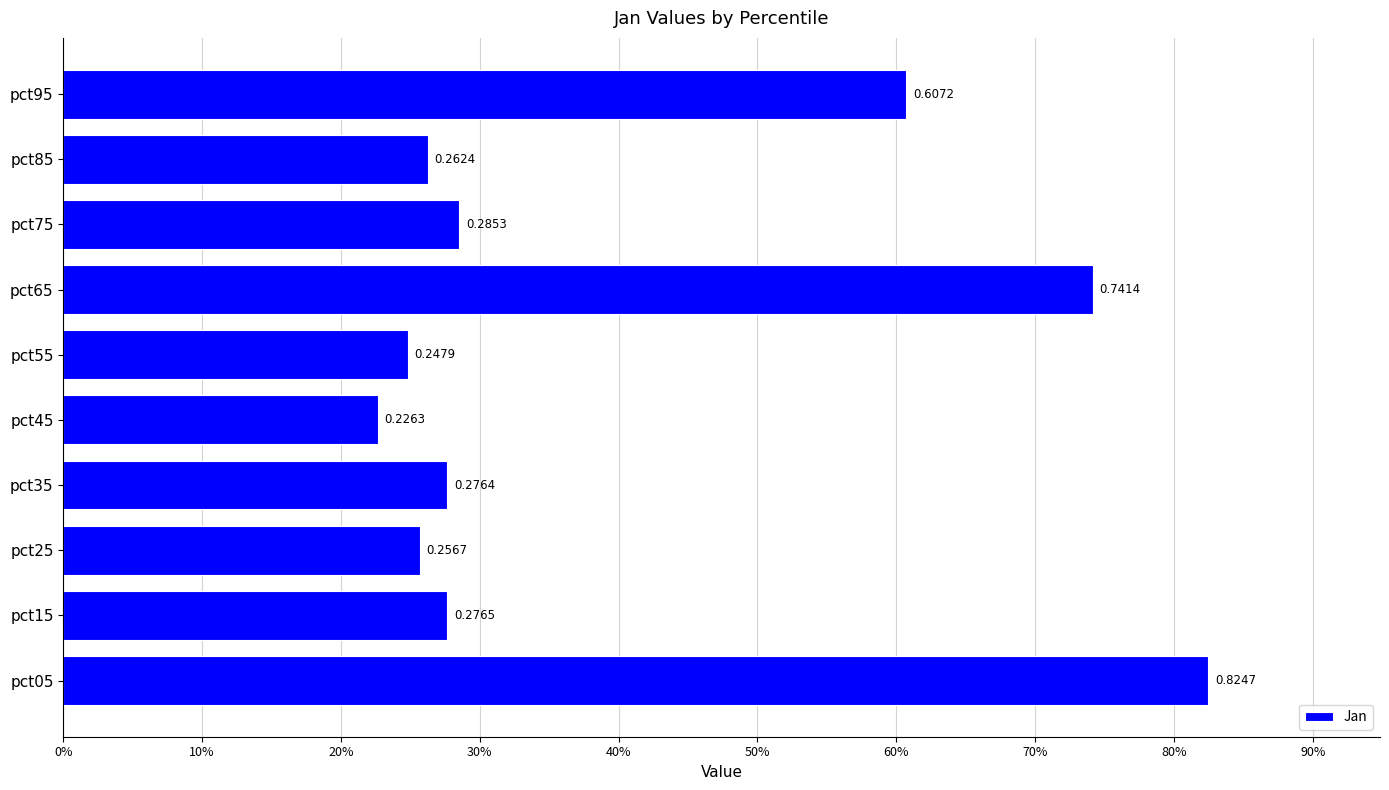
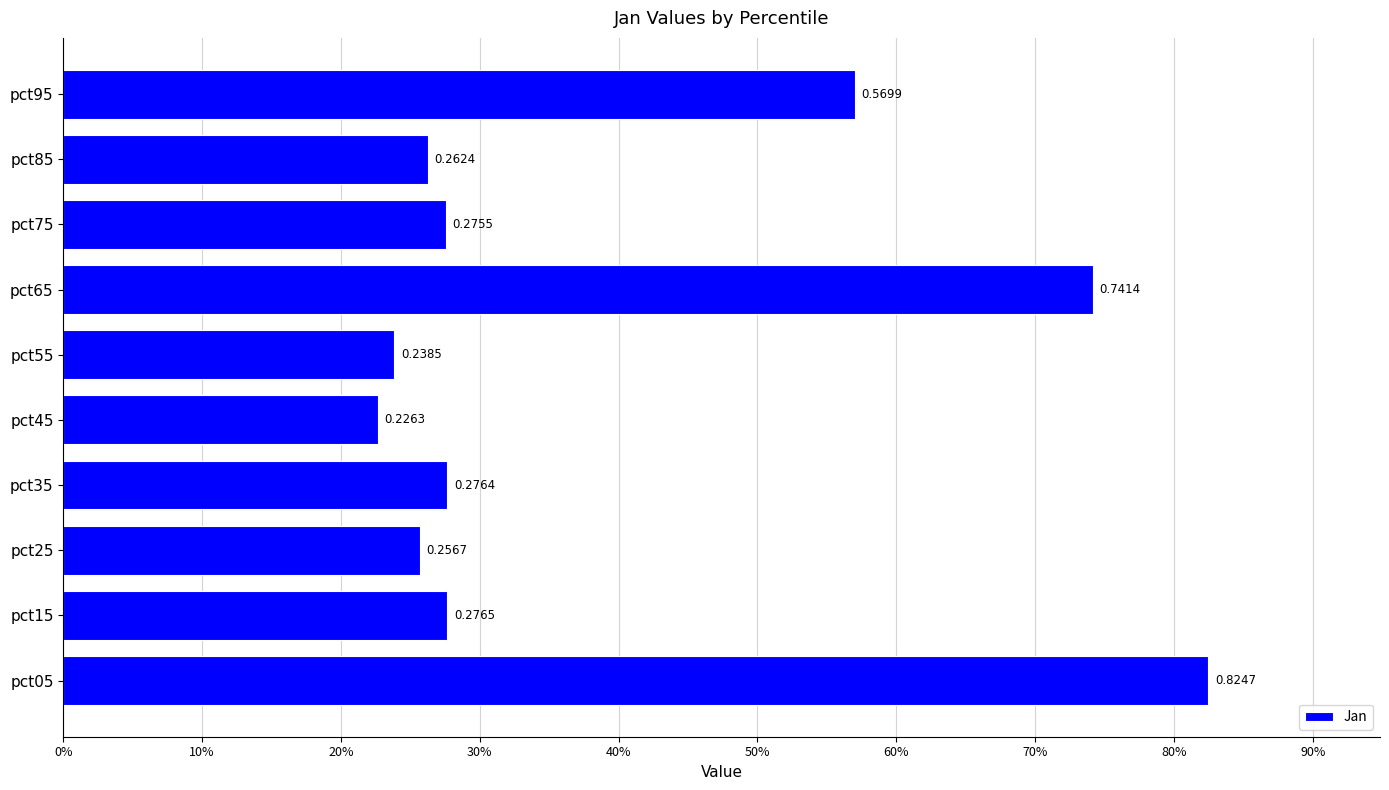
pct95: 0.6072 -> 0.5699
pct75: 0.2853 -> 0.2755
pct55: 0.2479 -> 0.2385
